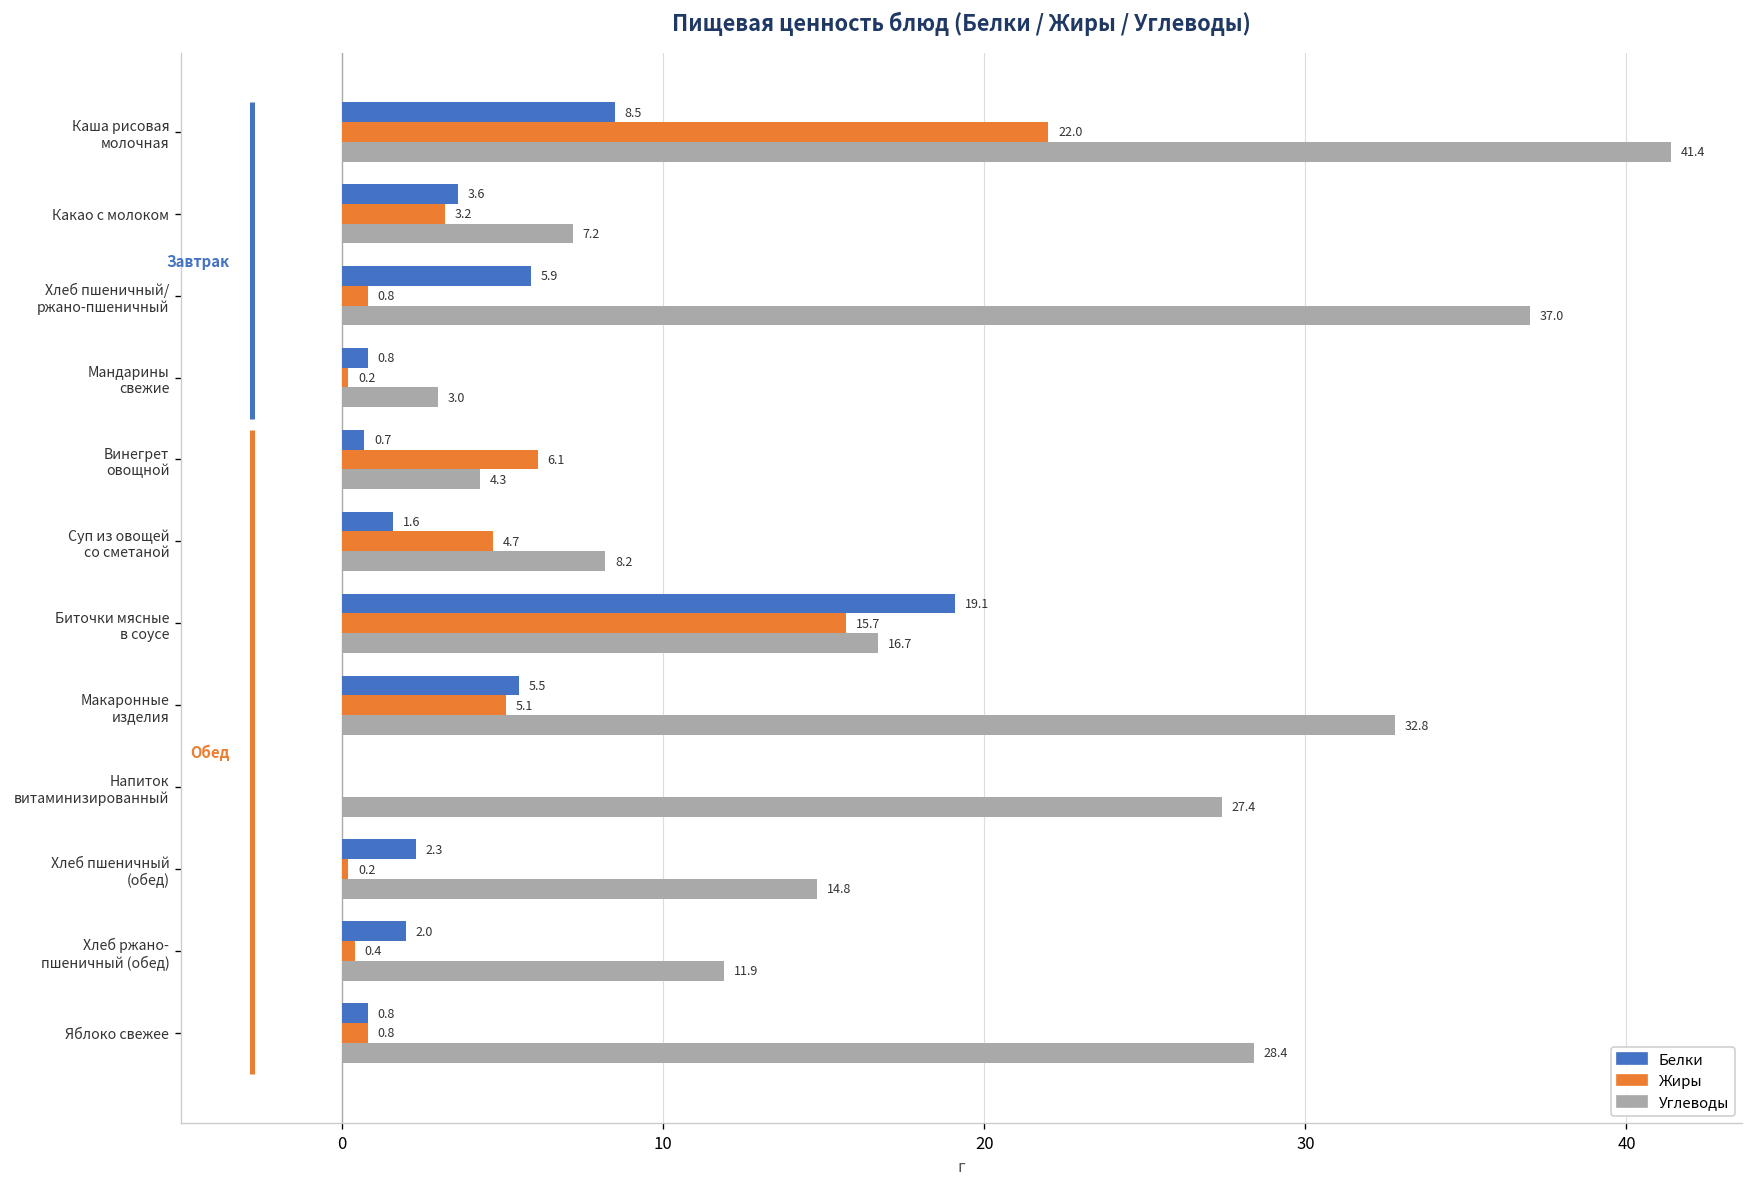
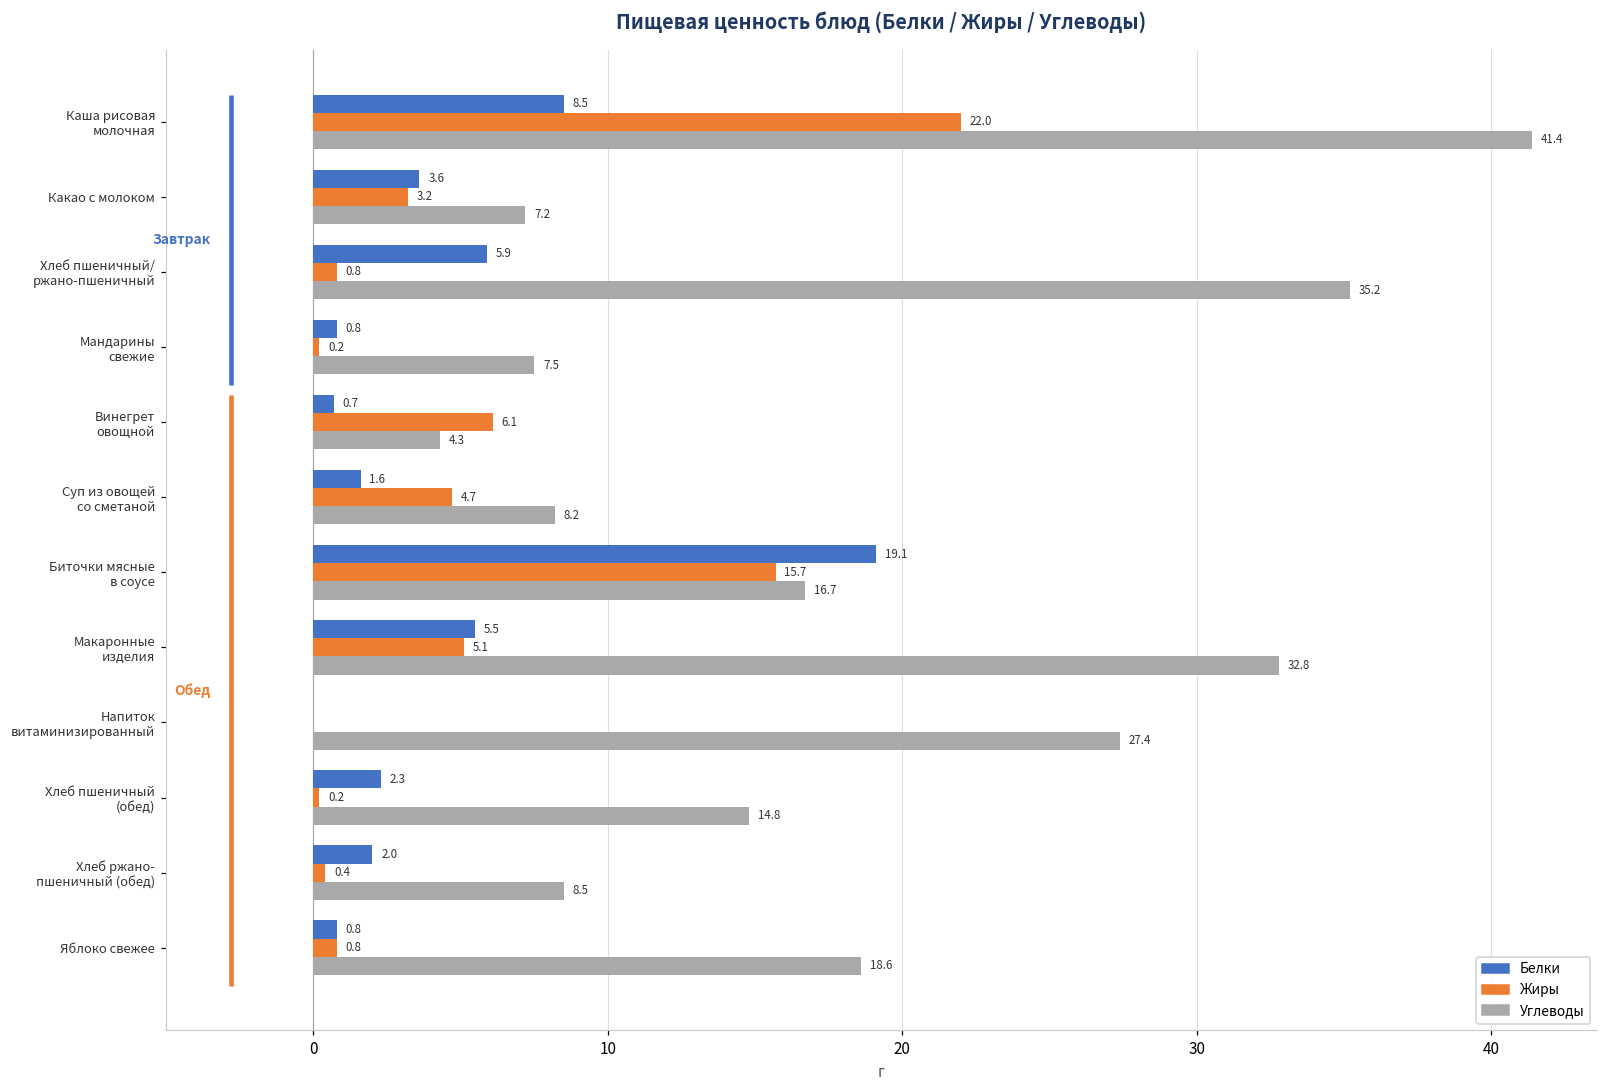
Углеводы, Хлеб пшеничный/ ржано-пшеничный: 37.0 -> 35.2
Углеводы, Мандарины свежие: 3.0 -> 7.5
Углеводы, Хлеб ржано- пшеничный (обед): 11.9 -> 8.5
Углеводы, Яблоко свежее: 28.4 -> 18.6
